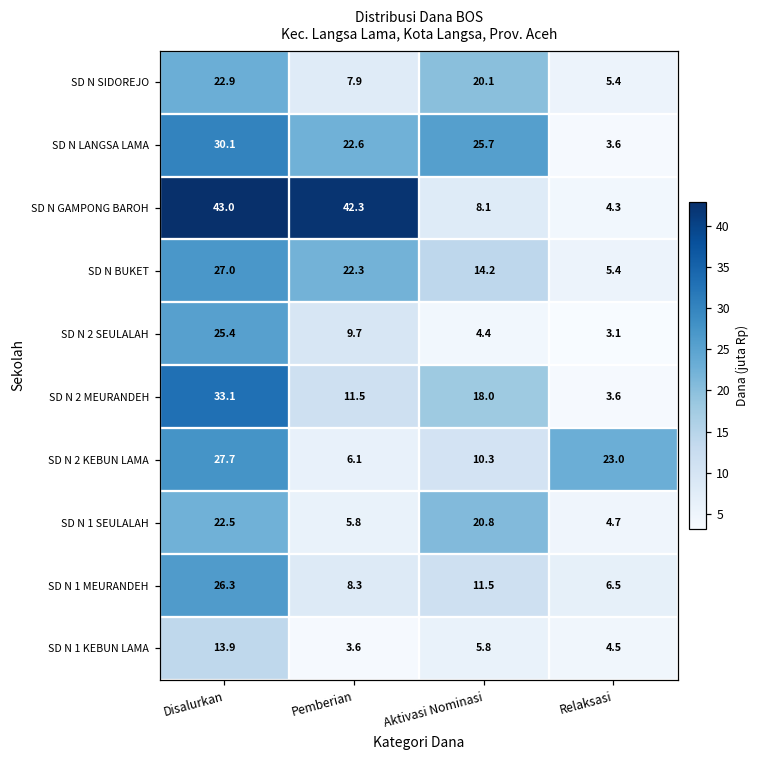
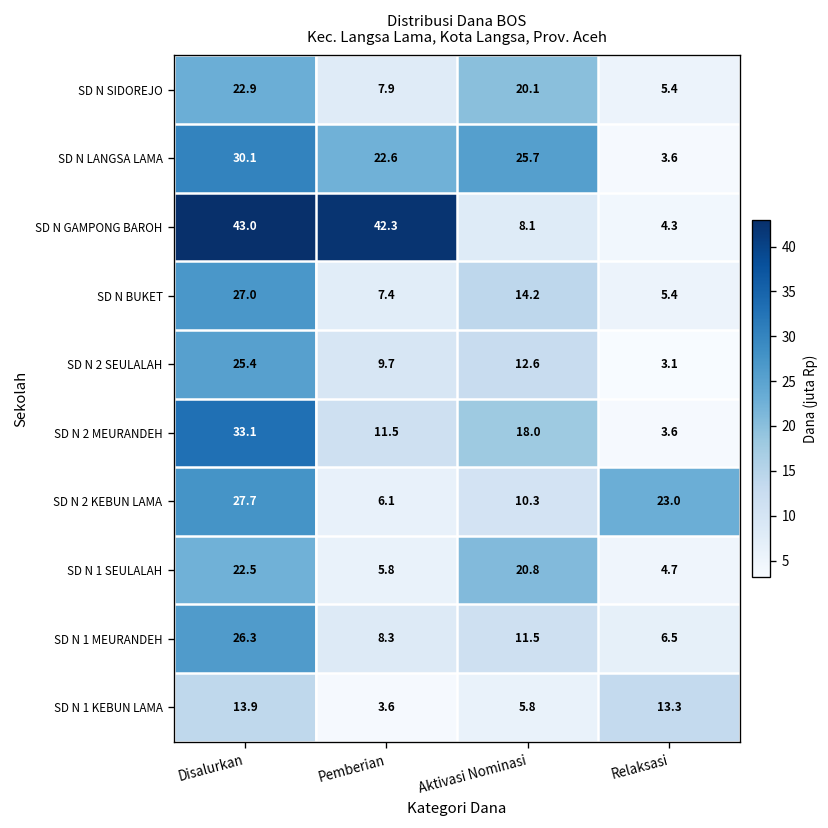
SD N BUKET, Pemberian: 22.3 -> 7.4
SD N 2 SEULALAH, Aktivasi Nominasi: 4.4 -> 12.6
SD N 1 KEBUN LAMA, Relaksasi: 4.5 -> 13.3
